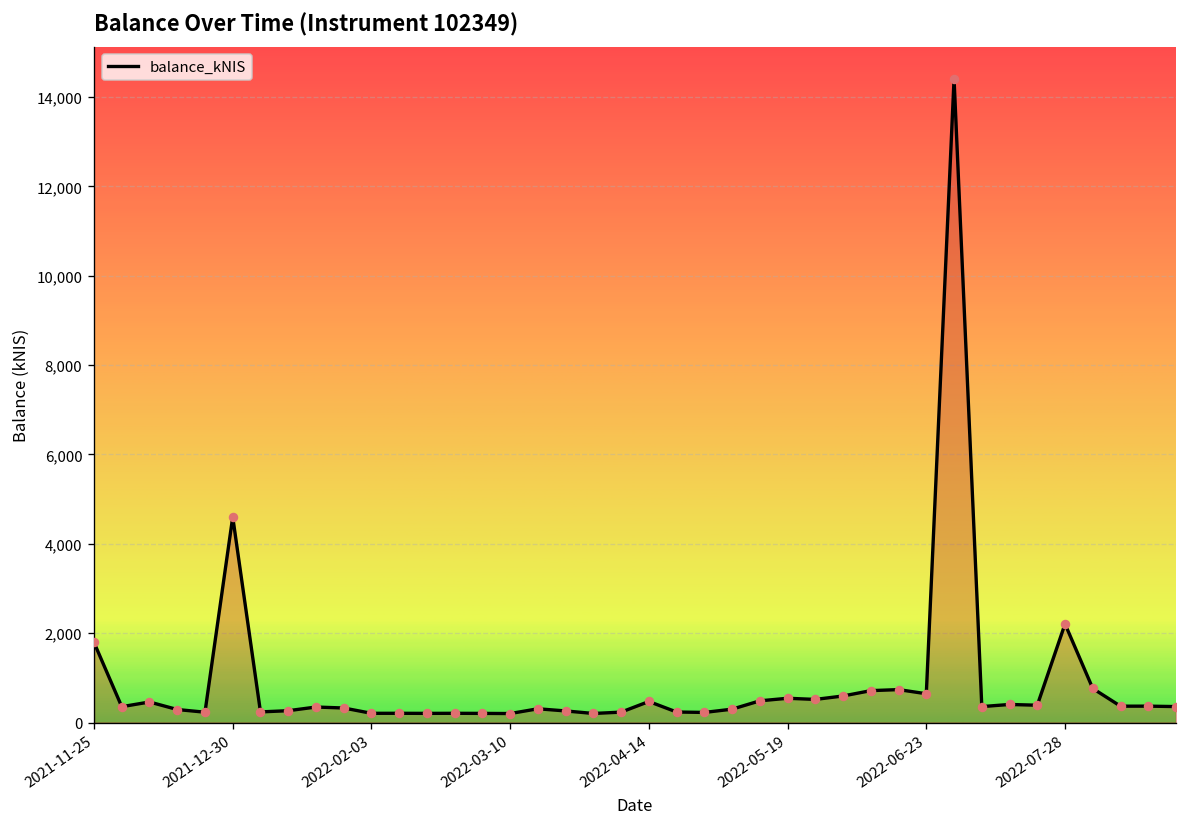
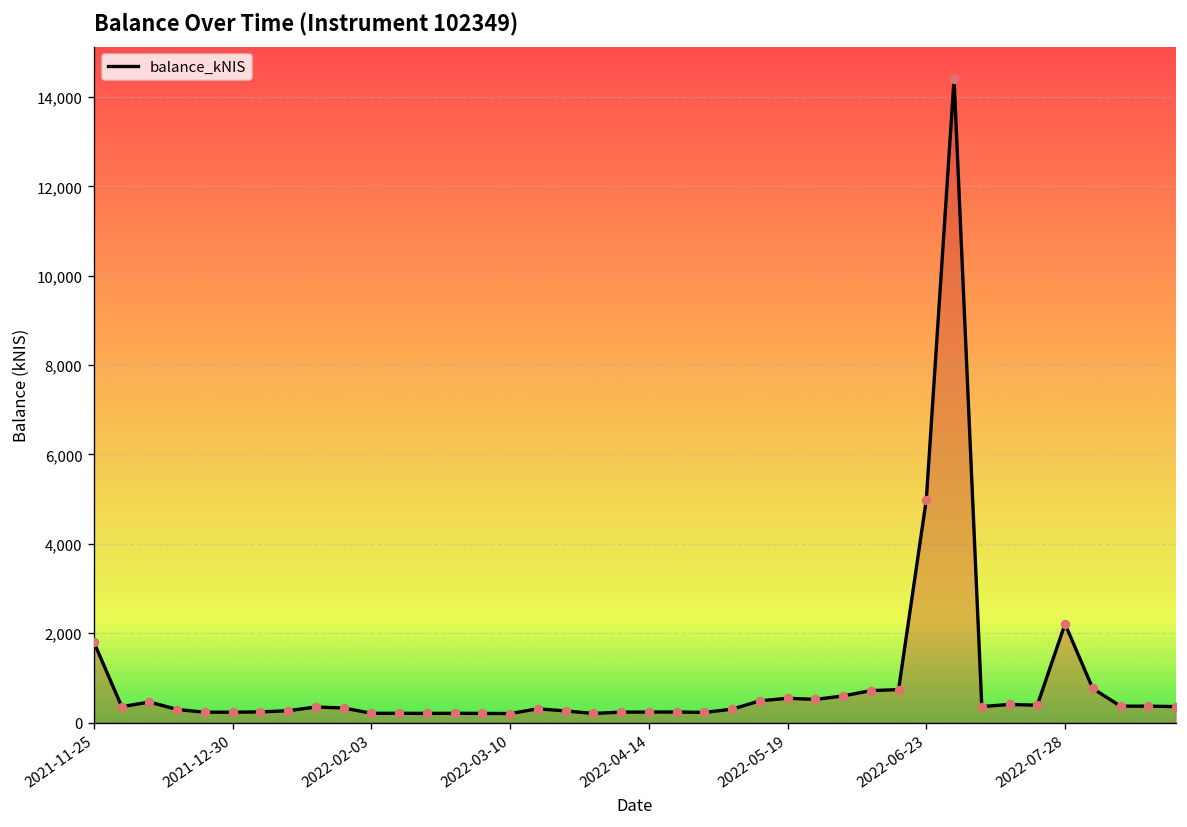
2021-12-30: 4,600 -> 200
2022-04-14: 500 -> 200
2022-06-23: 600 -> 5,000
